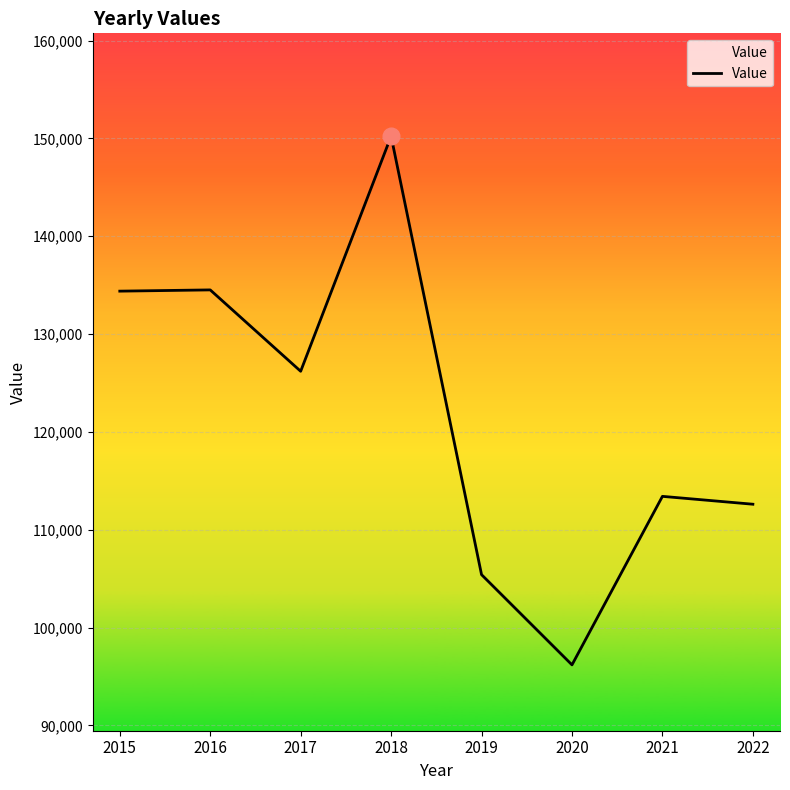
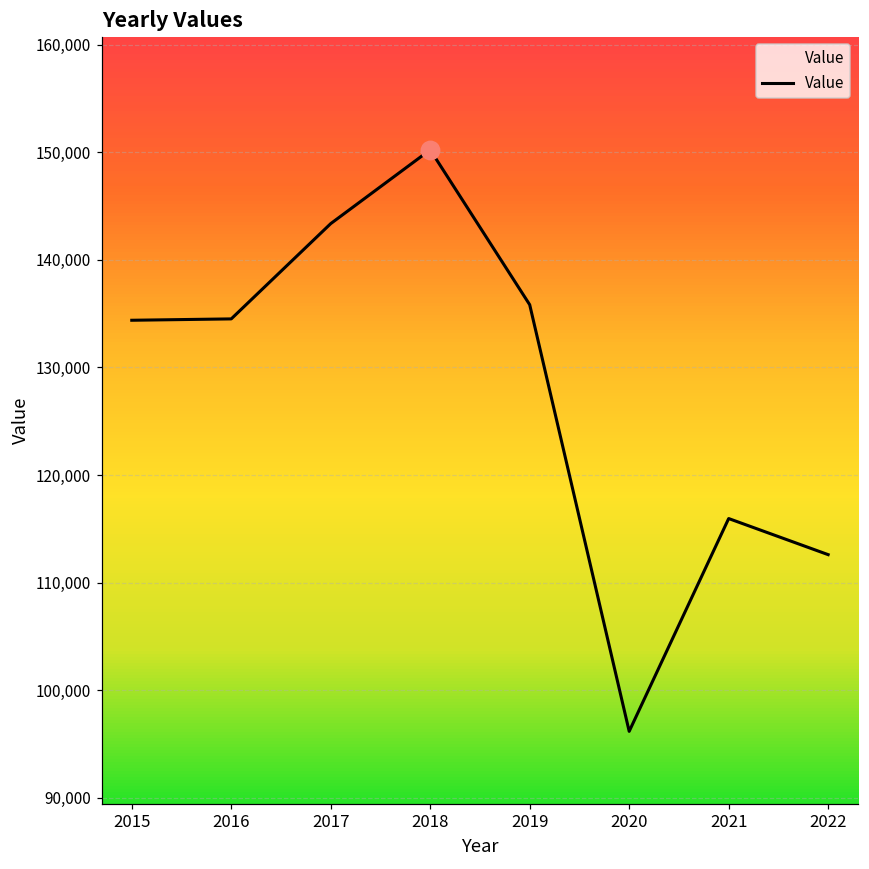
Value, 2017: 126,000 -> 143,000
Value, 2019: 105,000 -> 136,000
Value, 2021: 113,000 -> 116,000
